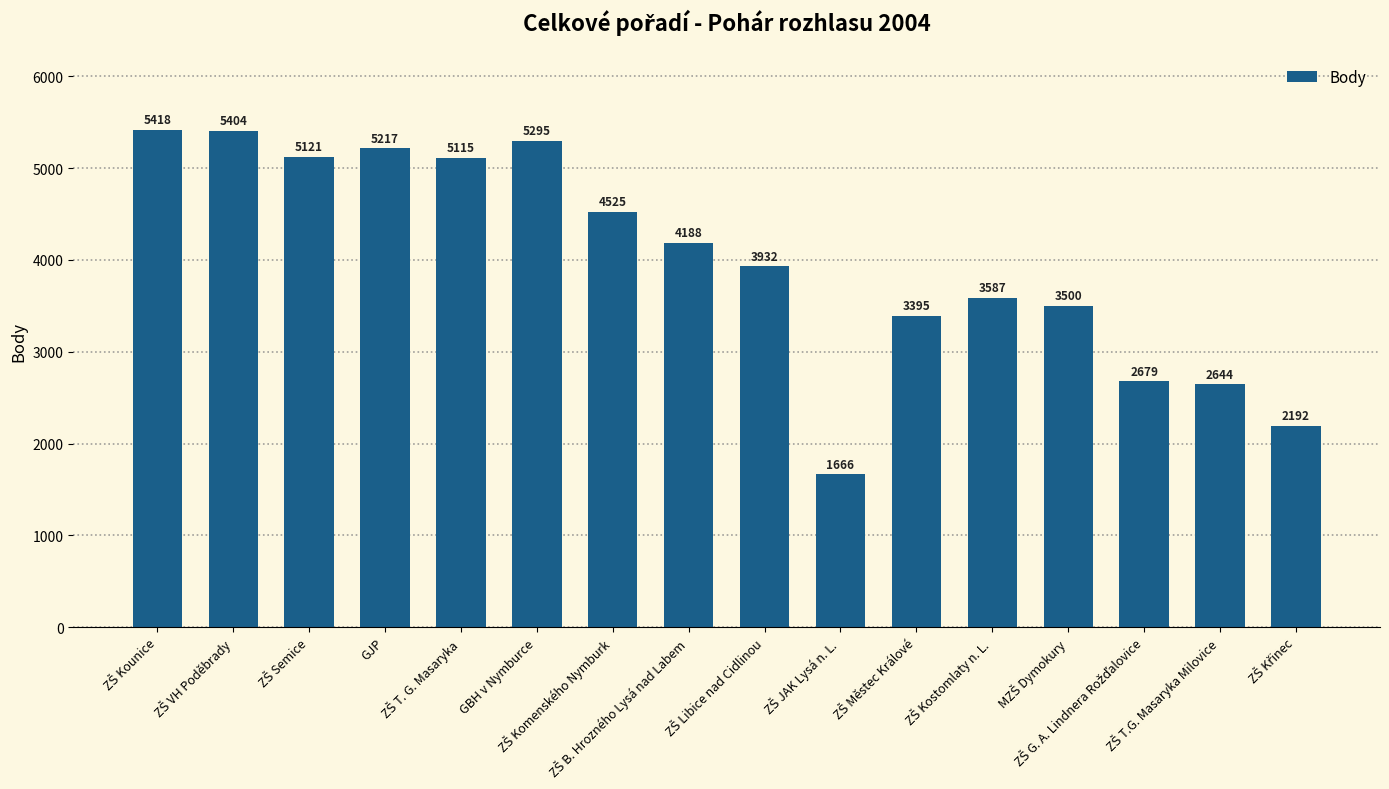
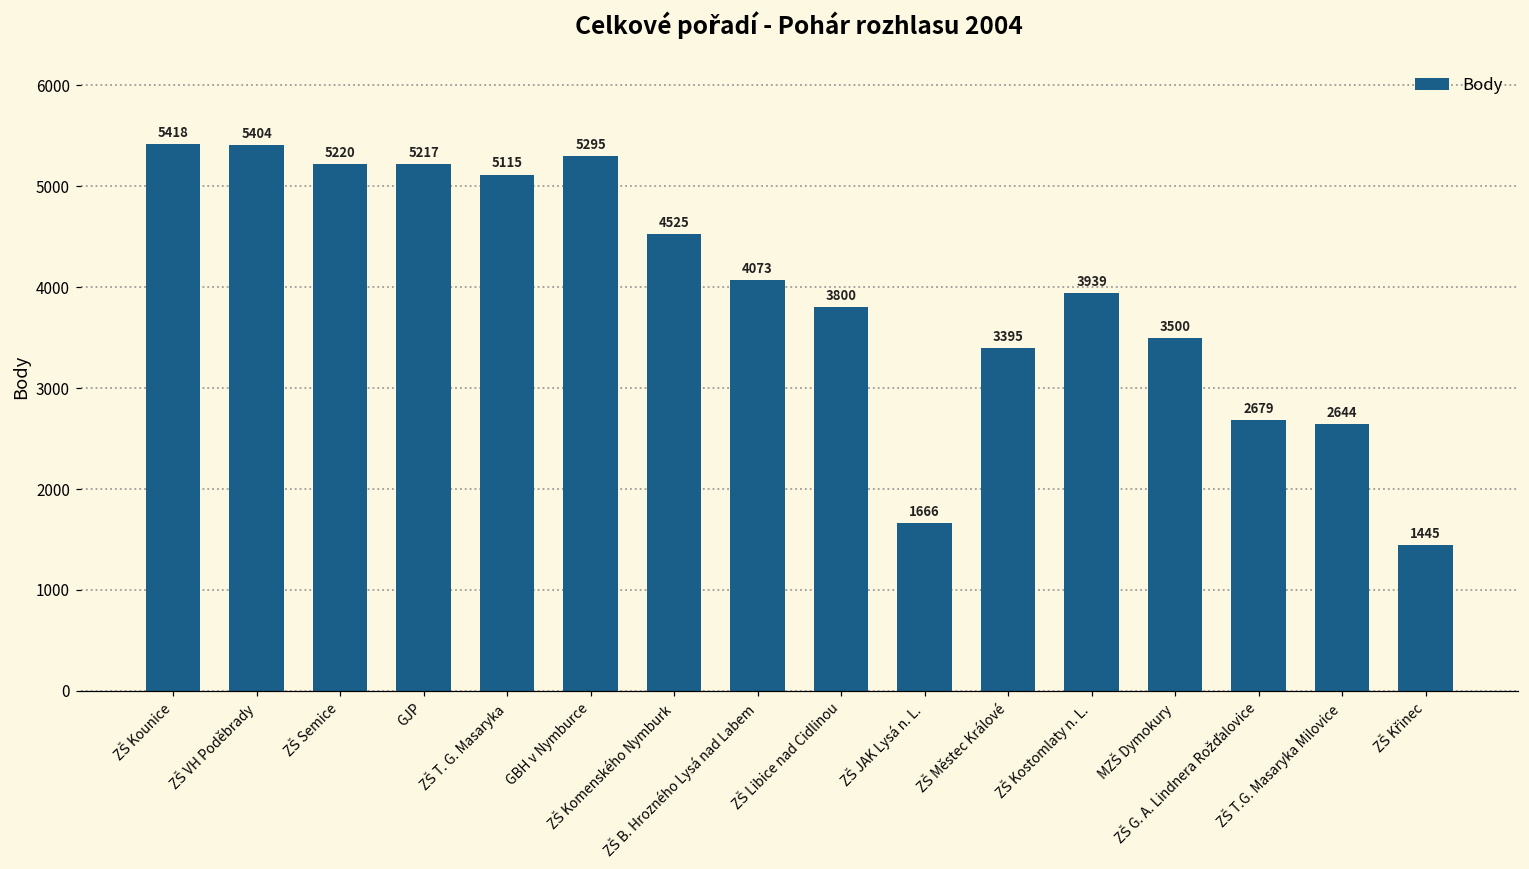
ZŠ Semice: 5121 -> 5220
ZŠ B. Hrozného Lysá nad Labem: 4188 -> 4073
ZŠ Libice nad Cidlinou: 3932 -> 3800
ZŠ Kostomlaty n. L.: 3587 -> 3939
ZŠ Křinec: 2192 -> 1445
